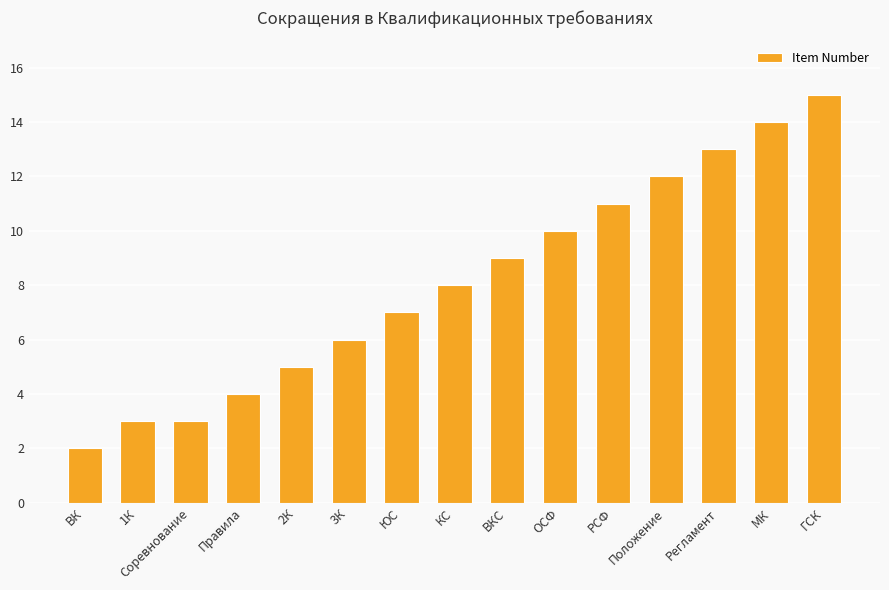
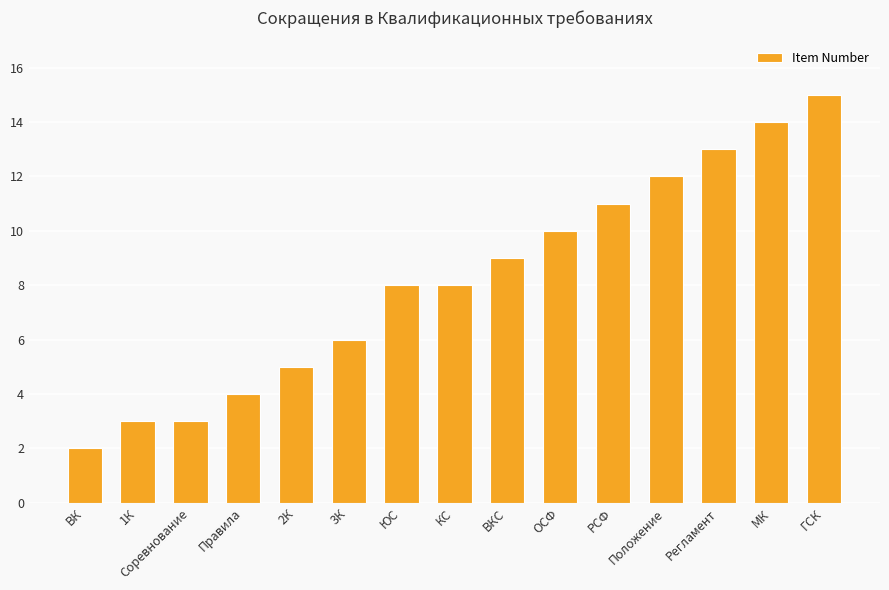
ЮС: 7 -> 8
